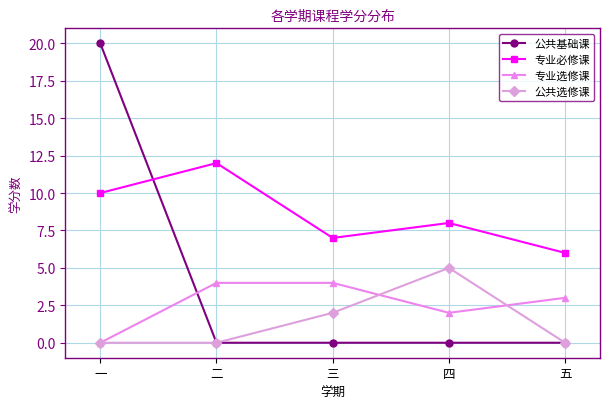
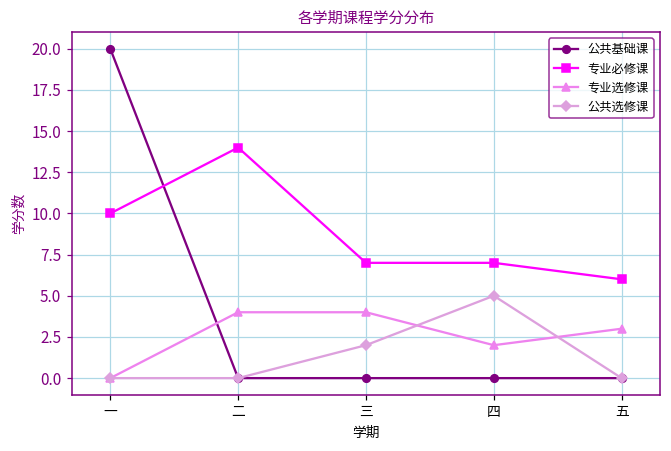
专业必修课, 二: 12 -> 14
专业必修课, 四: 8 -> 7
